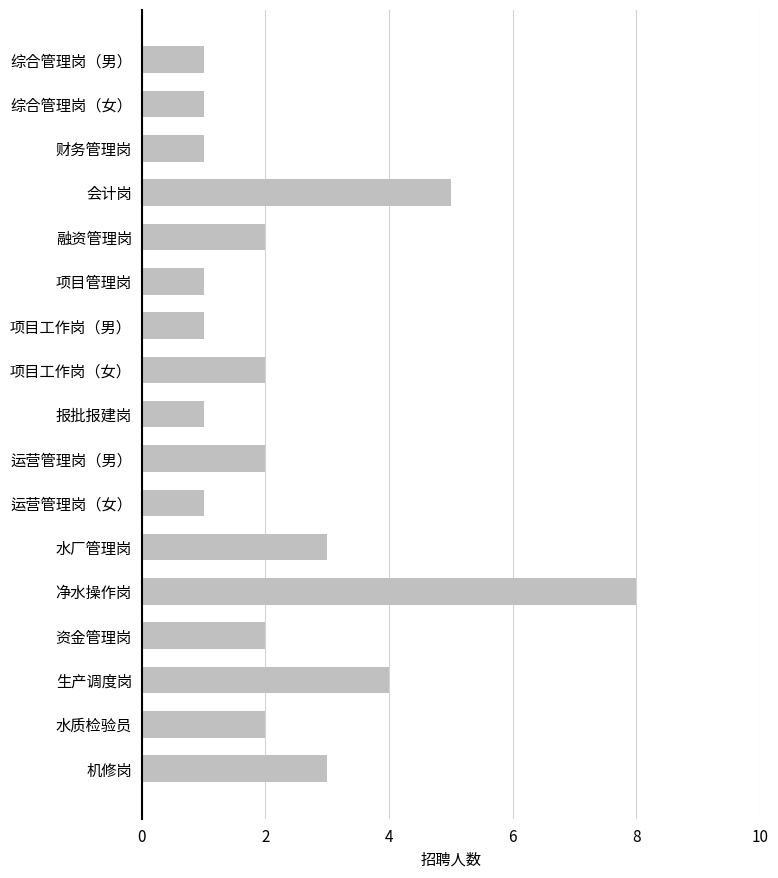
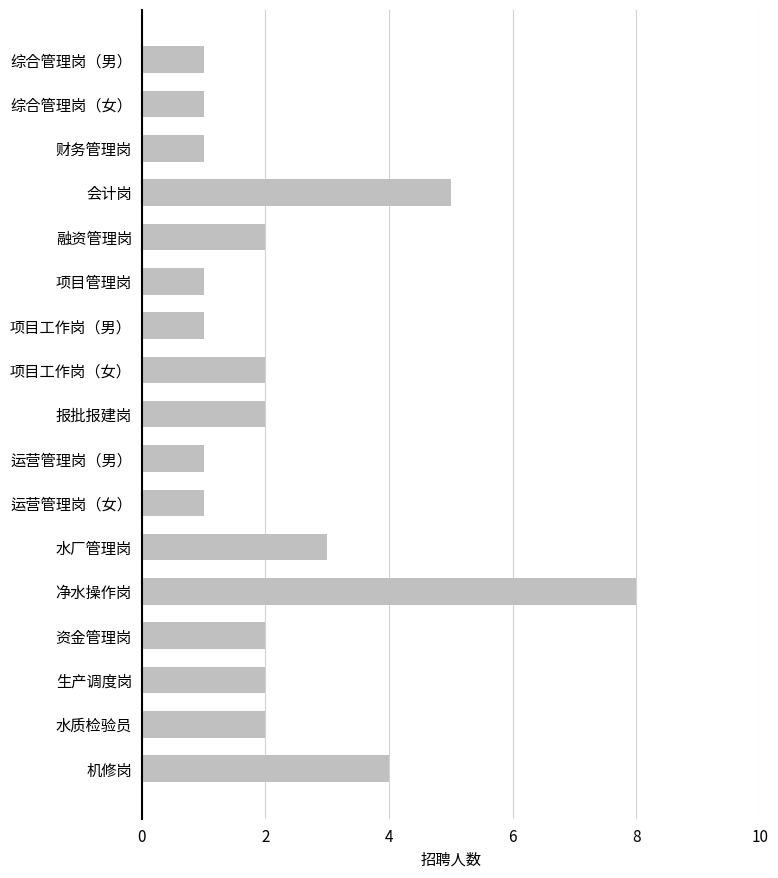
报批报建岗: 1 -> 2
运营管理岗（男）: 2 -> 1
生产调度岗: 4 -> 2
机修岗: 3 -> 4
